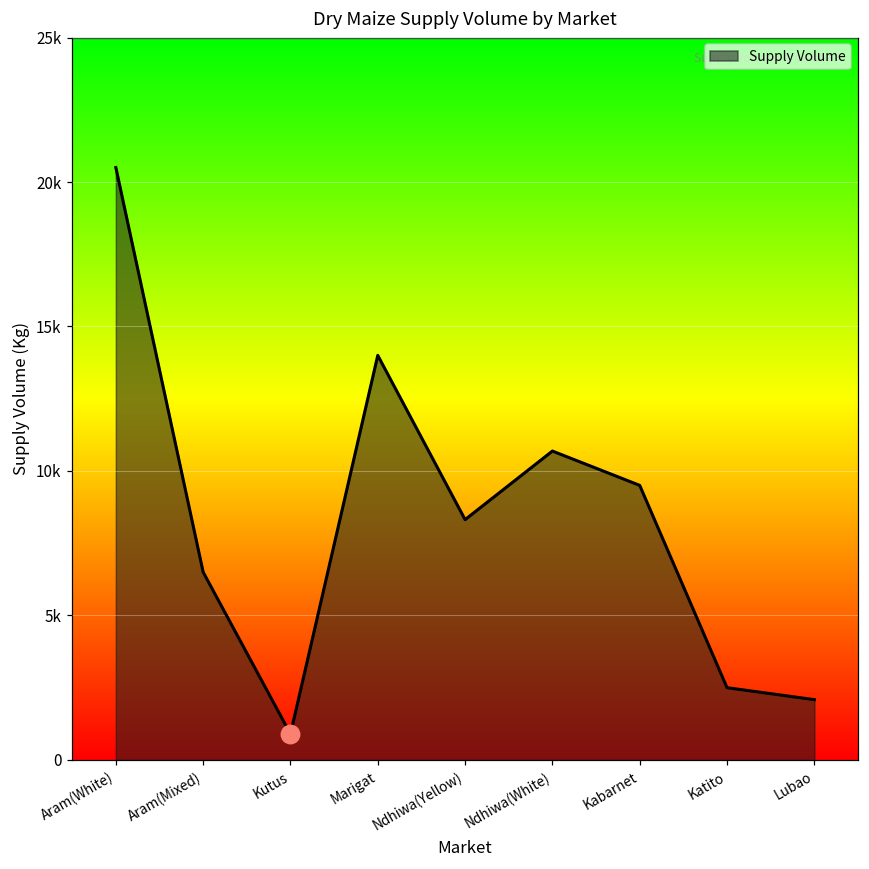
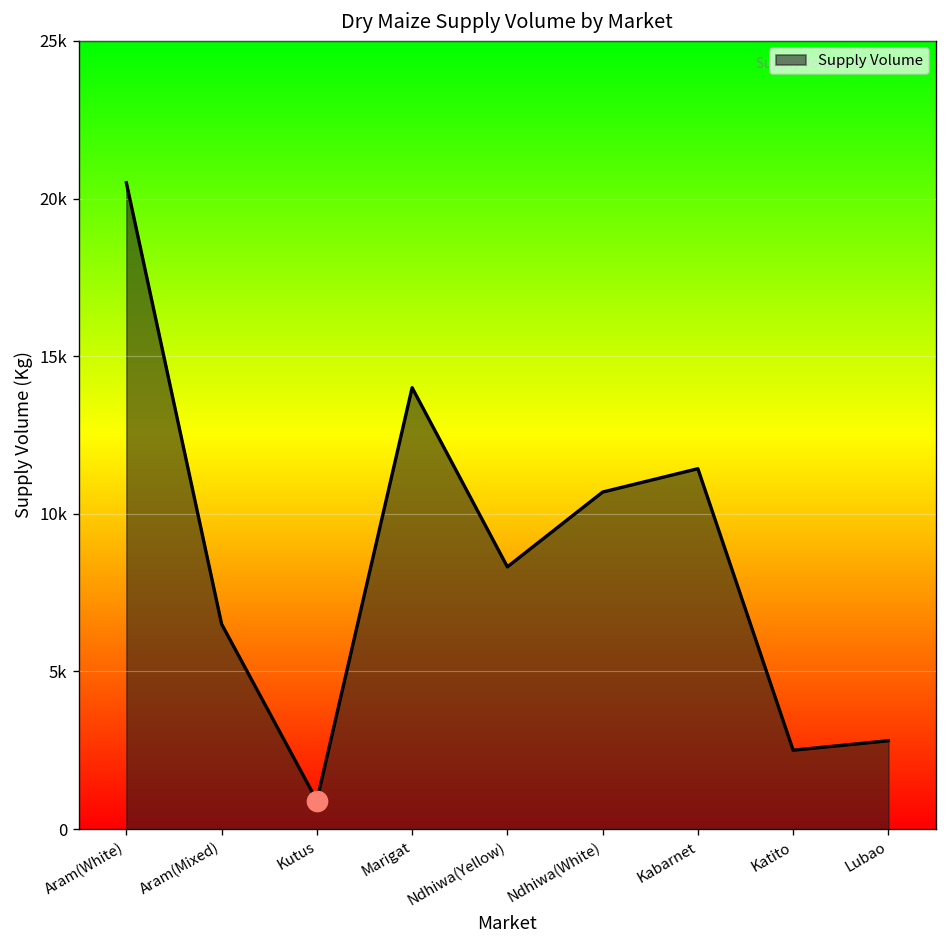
Supply Volume, Kabarnet: 9500 -> 11400
Supply Volume, Lubao: 2100 -> 2800
